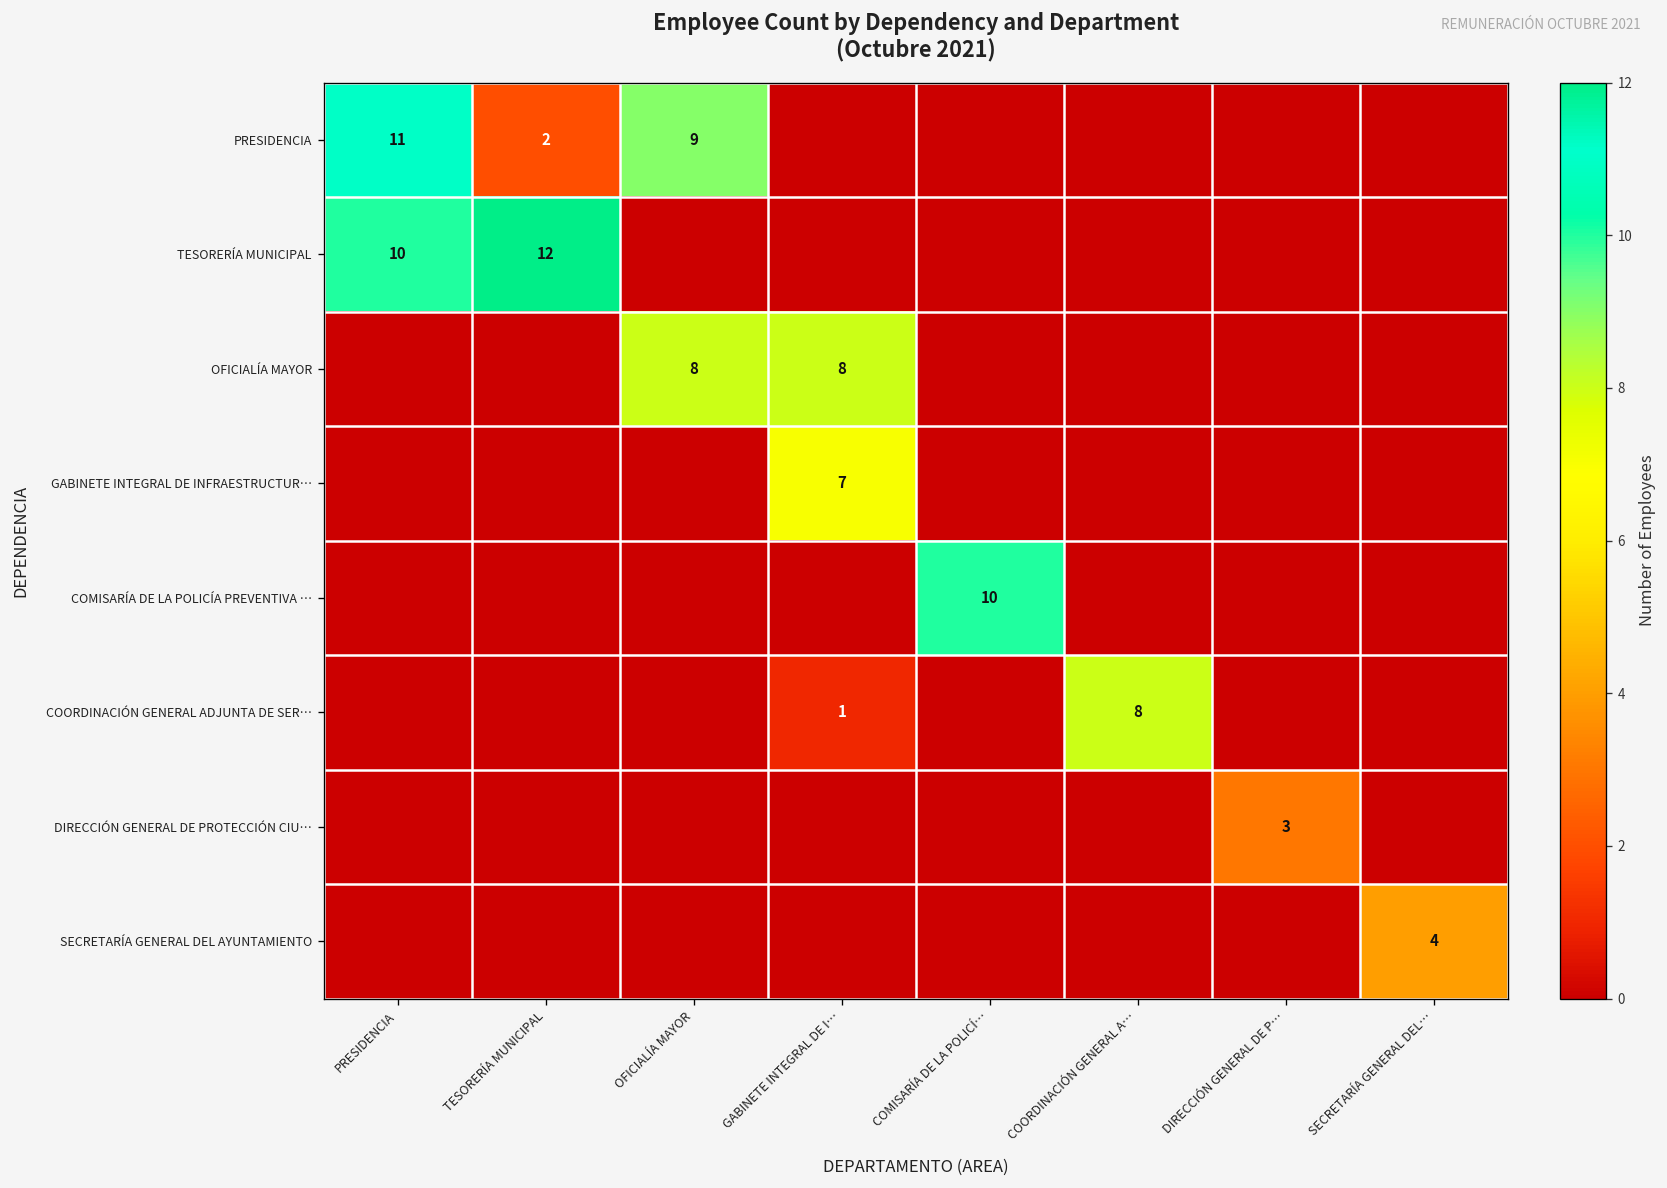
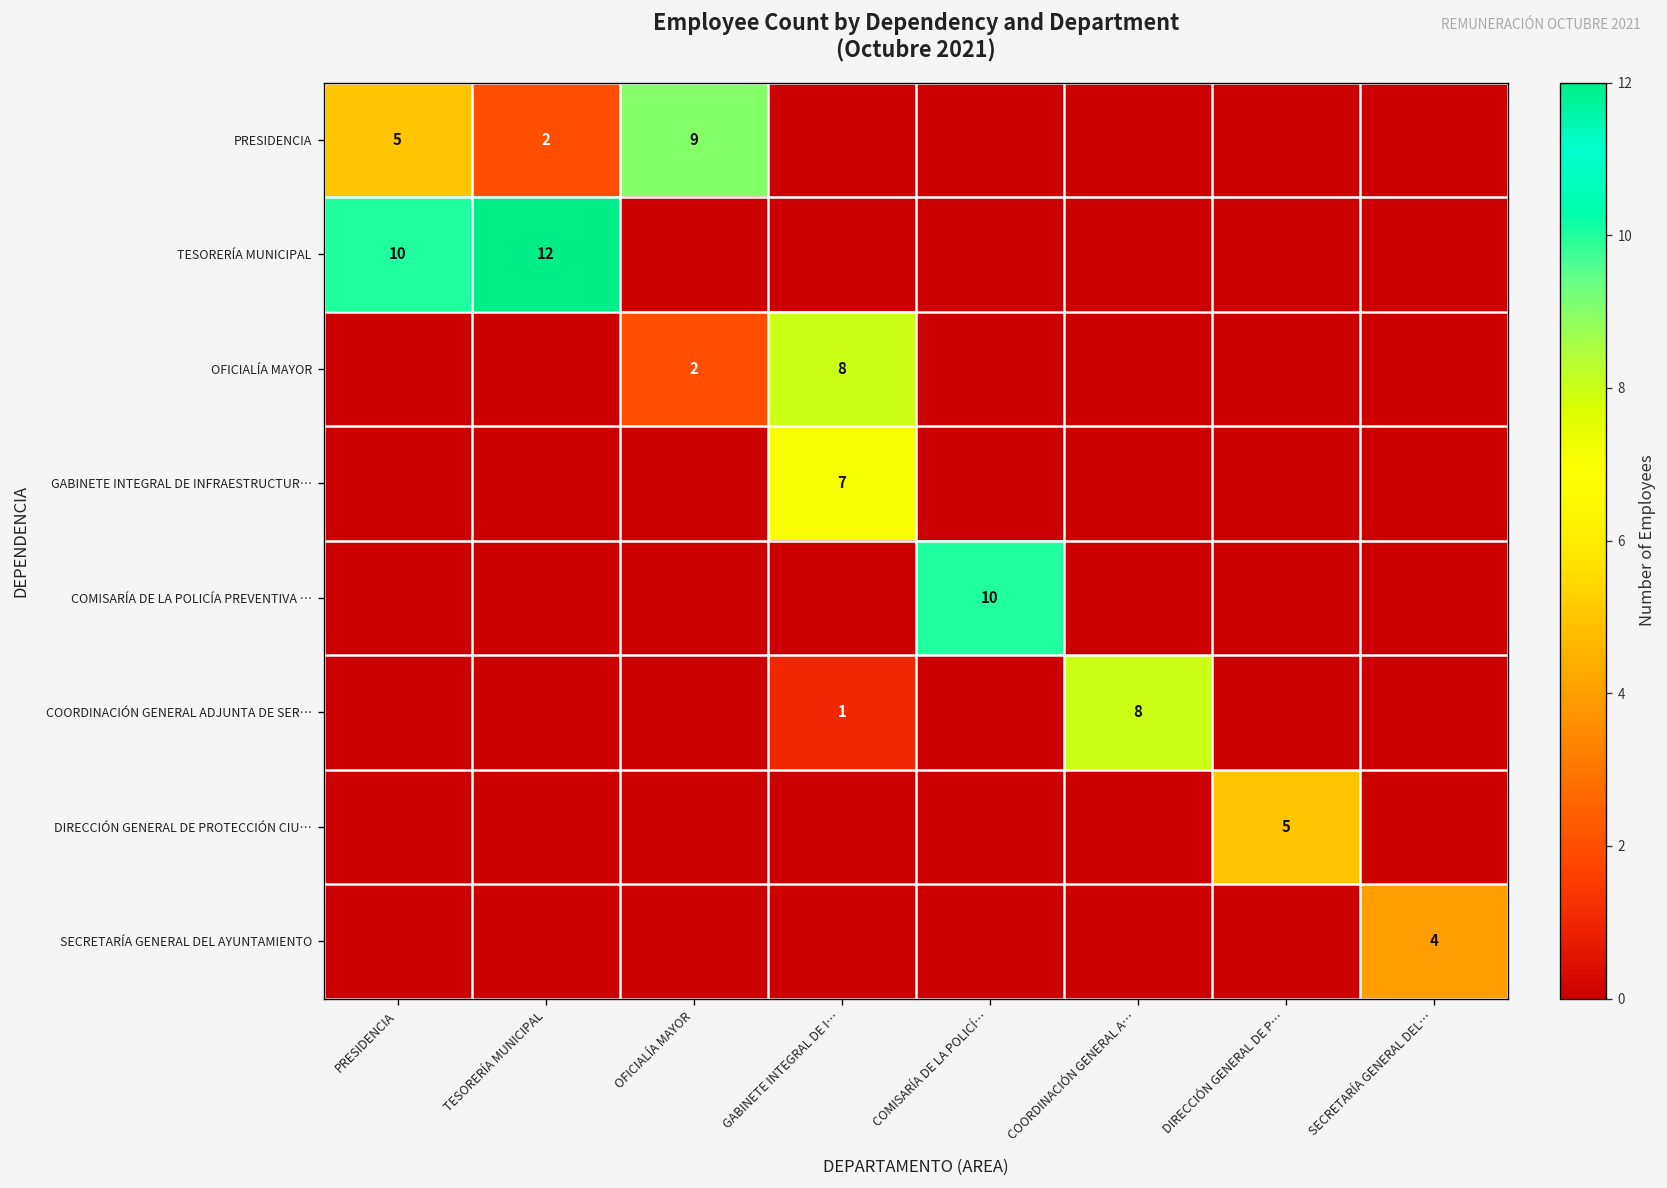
PRESIDENCIA, PRESIDENCIA: 11 -> 5
OFICIALÍA MAYOR, OFICIALÍA MAYOR: 8 -> 2
DIRECCIÓN GENERAL DE PROTECCIÓN CIU…, DIRECCIÓN GENERAL DE P…: 3 -> 5
